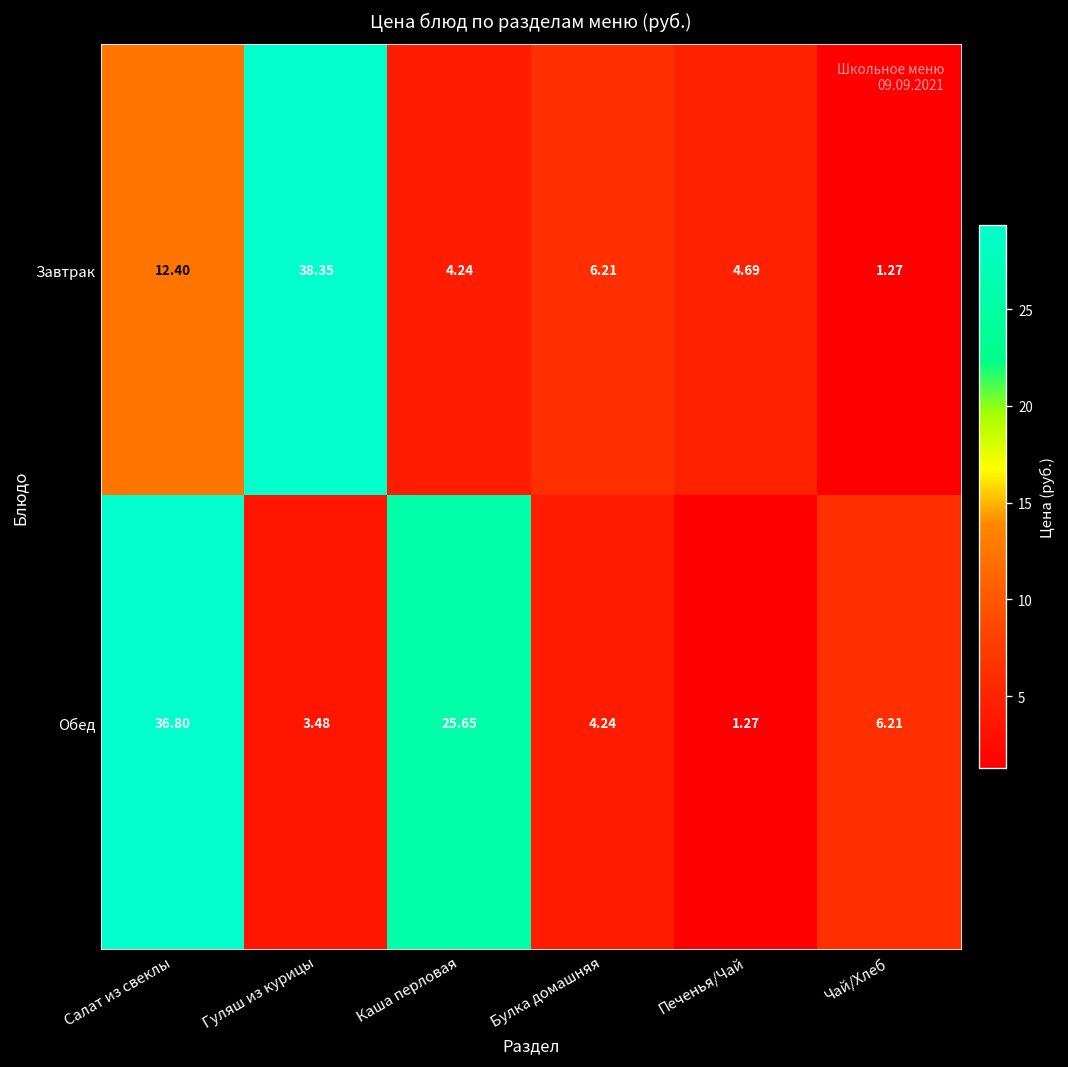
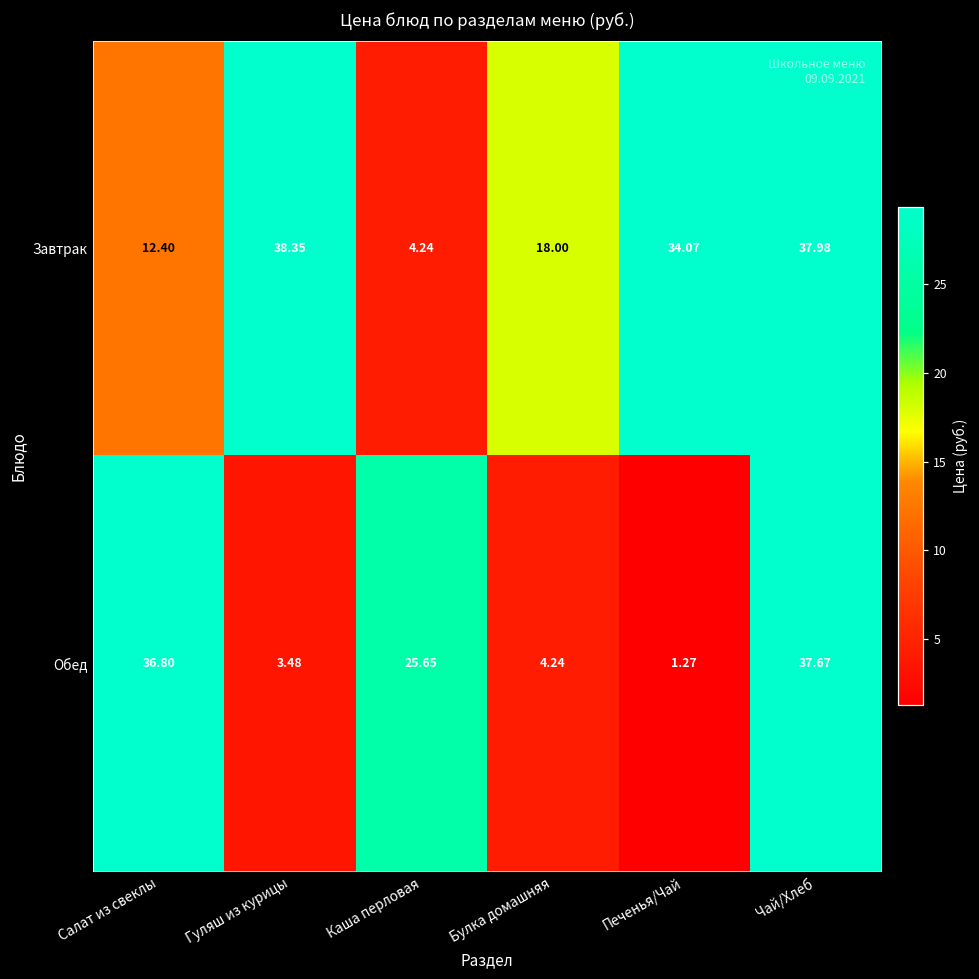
Завтрак, Булка домашняя: 6.21 -> 18.00
Завтрак, Печенья/Чай: 4.69 -> 34.07
Завтрак, Чай/Хлеб: 1.27 -> 37.98
Обед, Чай/Хлеб: 6.21 -> 37.67
